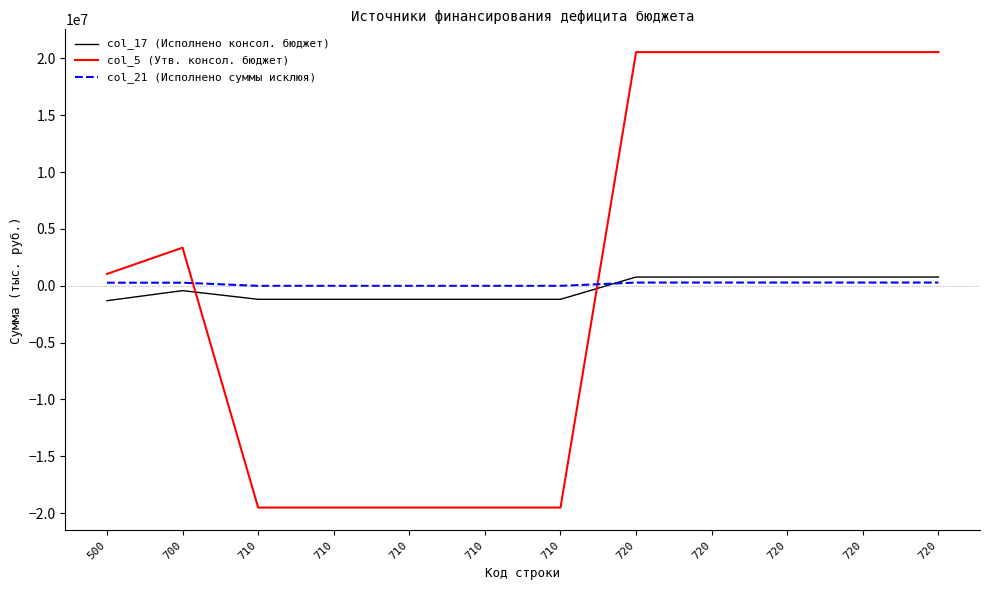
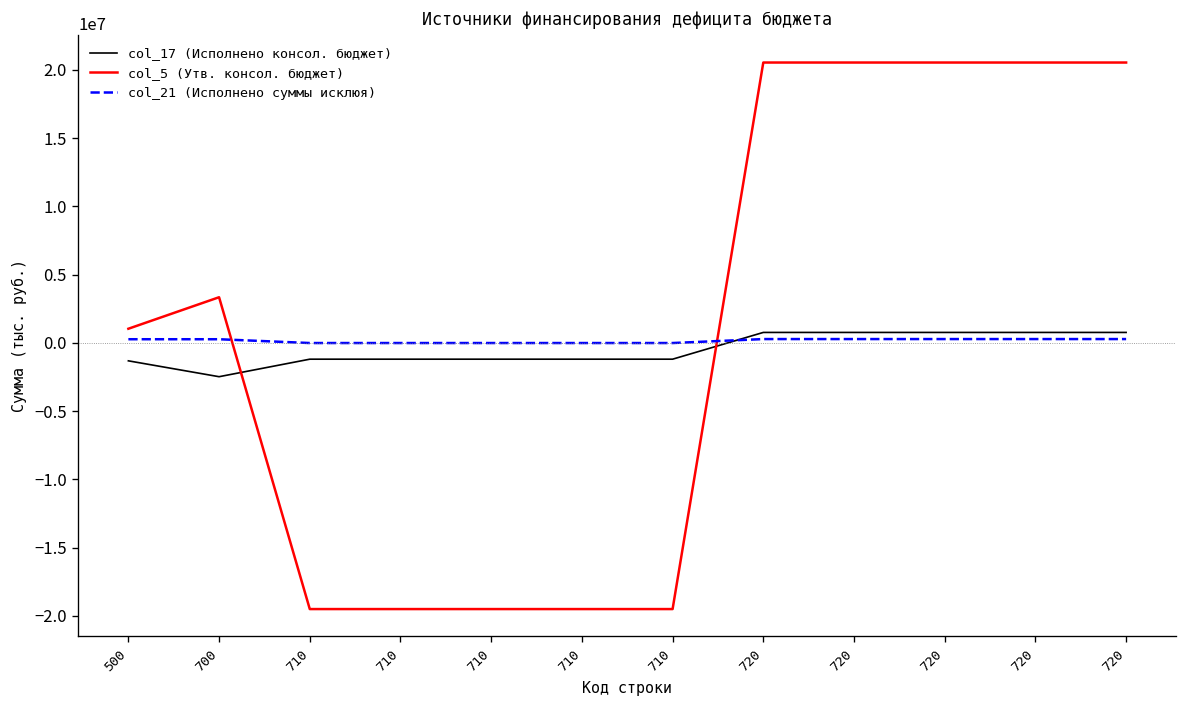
col_17 (Исполнено консол. бюджет), 700: -400000 -> -2500000
